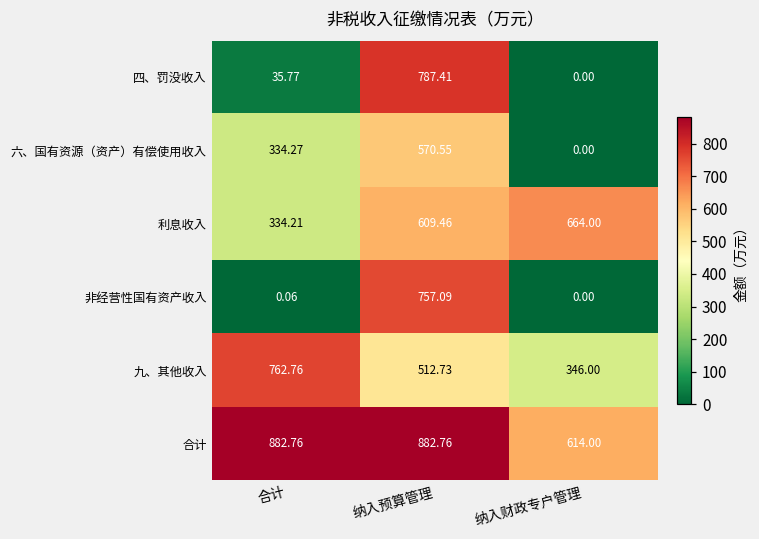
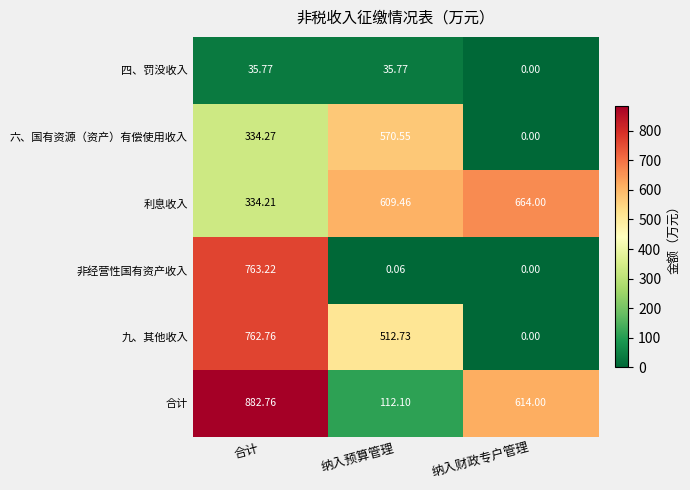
四、罚没收入, 纳入预算管理: 787.41 -> 35.77
非经营性国有资产收入, 合计: 0.06 -> 763.22
非经营性国有资产收入, 纳入预算管理: 757.09 -> 0.06
九、其他收入, 纳入财政专户管理: 346.00 -> 0.00
合计, 纳入预算管理: 882.76 -> 112.10
